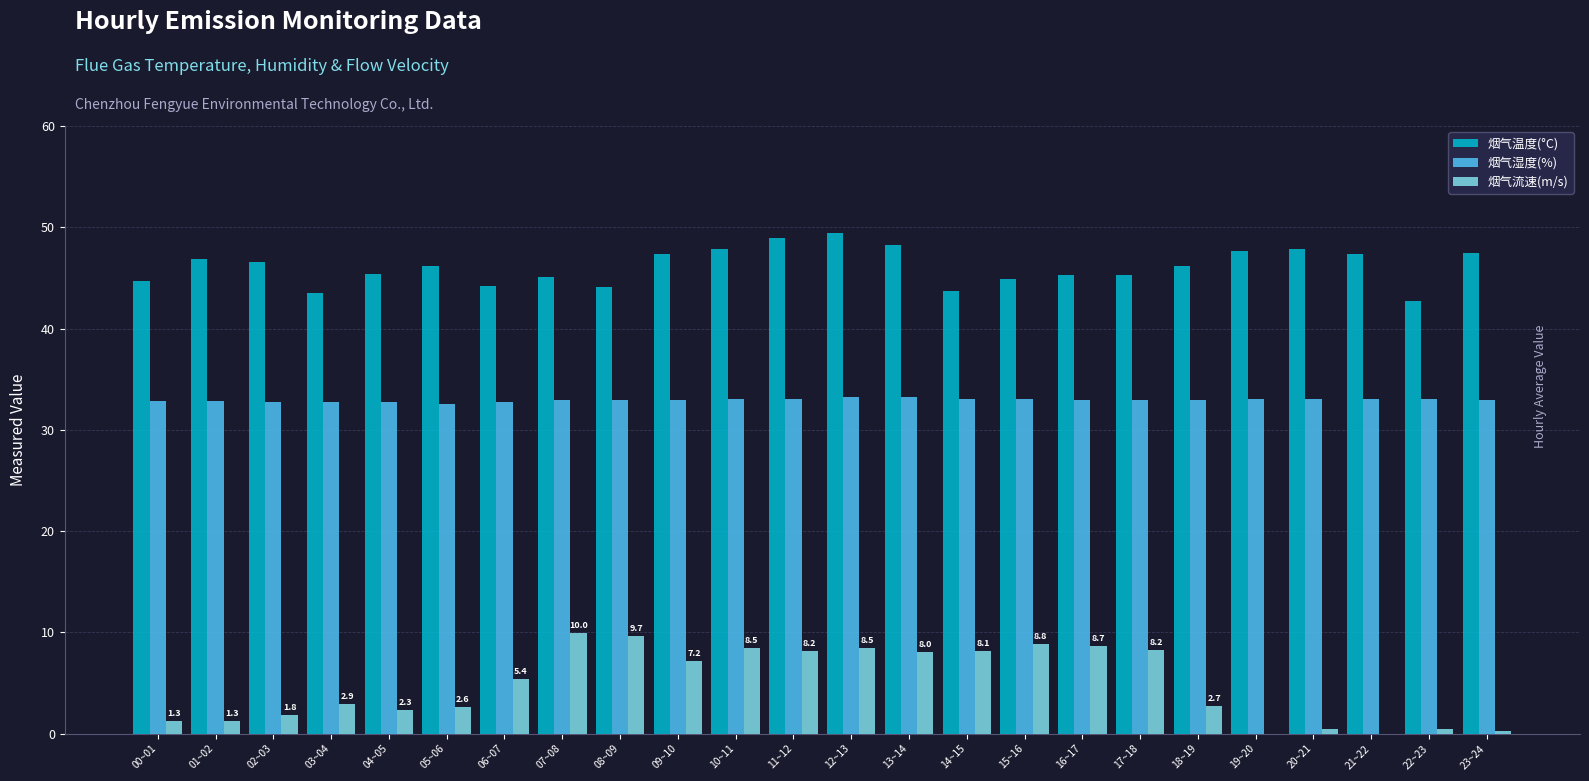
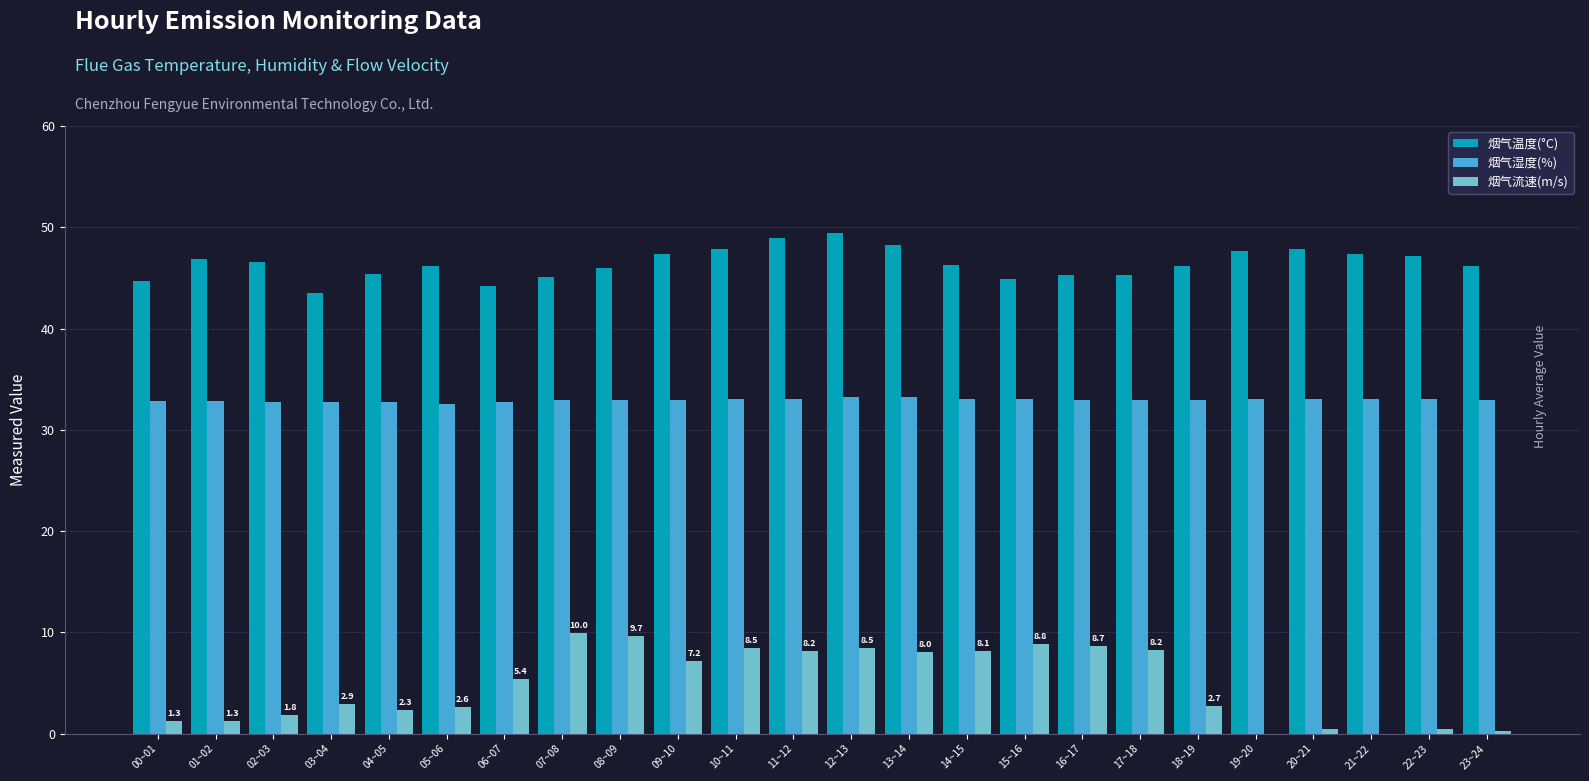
烟气温度(°C), 08~09: 44.1 -> 46.0
烟气温度(°C), 14~15: 43.7 -> 46.3
烟气温度(°C), 22~23: 42.7 -> 47.1
烟气温度(°C), 23~24: 47.5 -> 46.2
